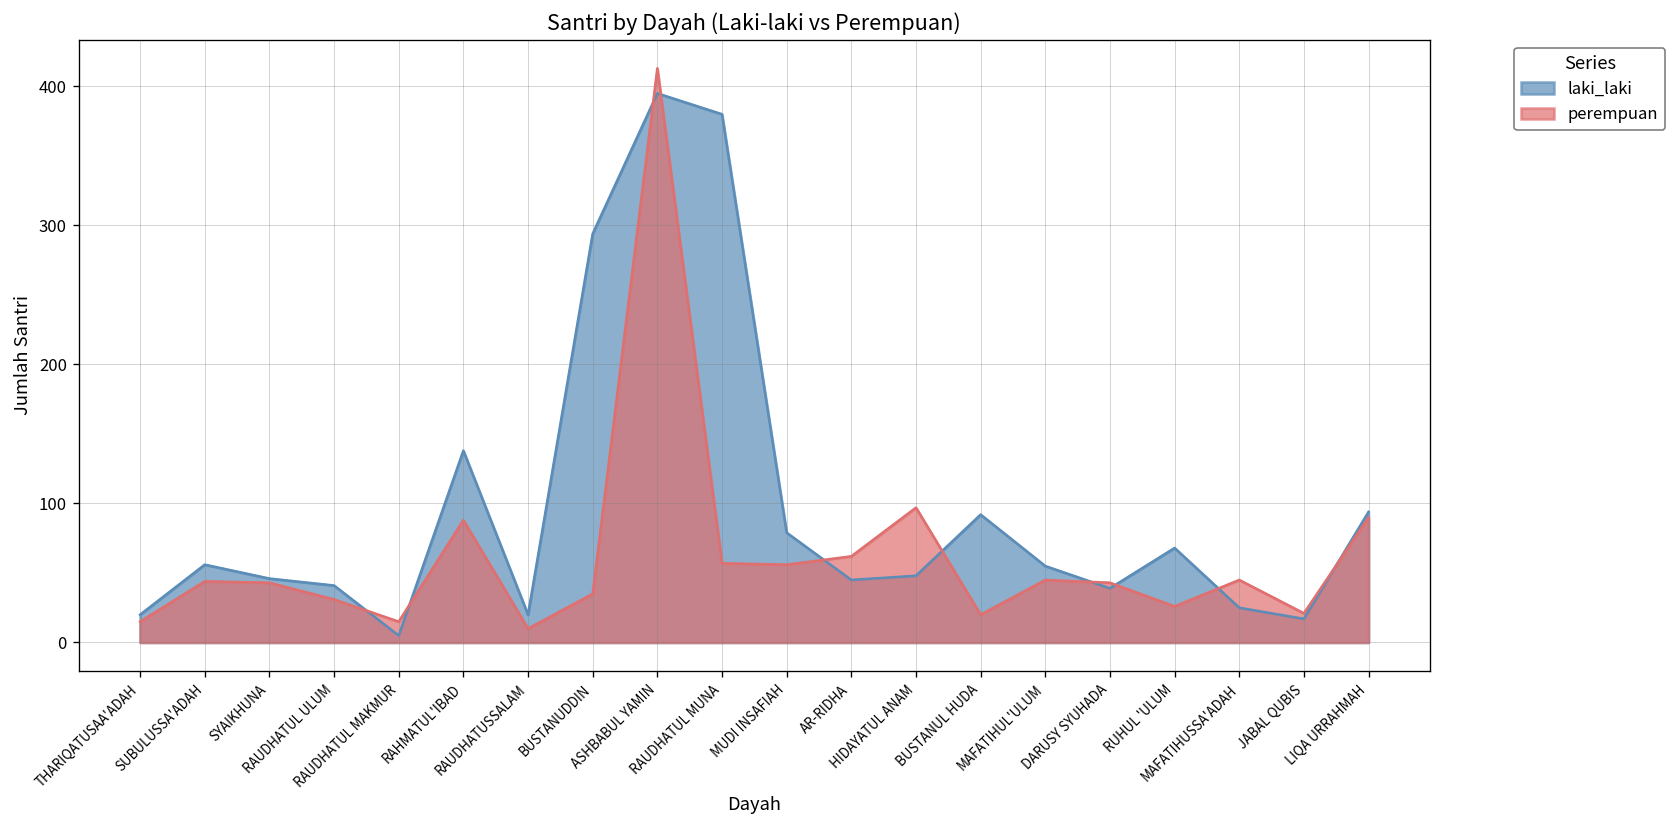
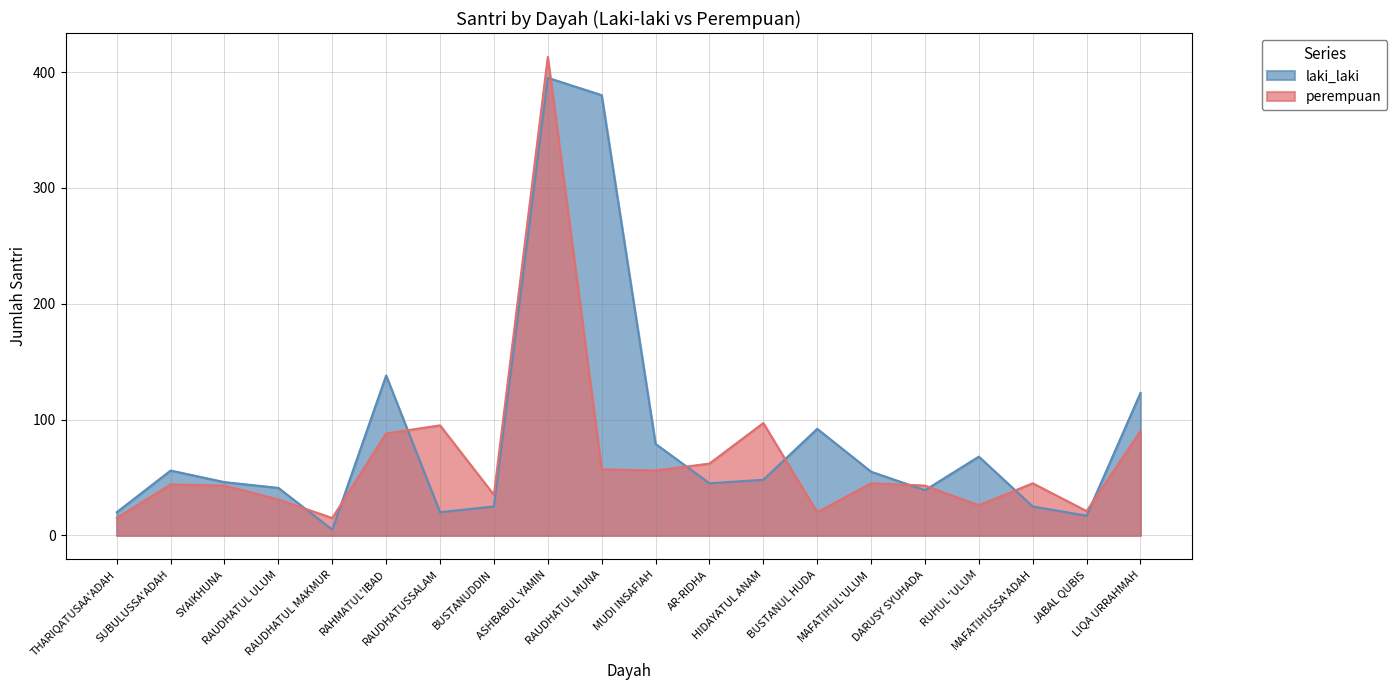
perempuan, RAUDHATUSSALAM: 10 -> 95
laki_laki, BUSTANUDDIN: 294 -> 25
laki_laki, LIQA URRAHMAH: 94 -> 123
